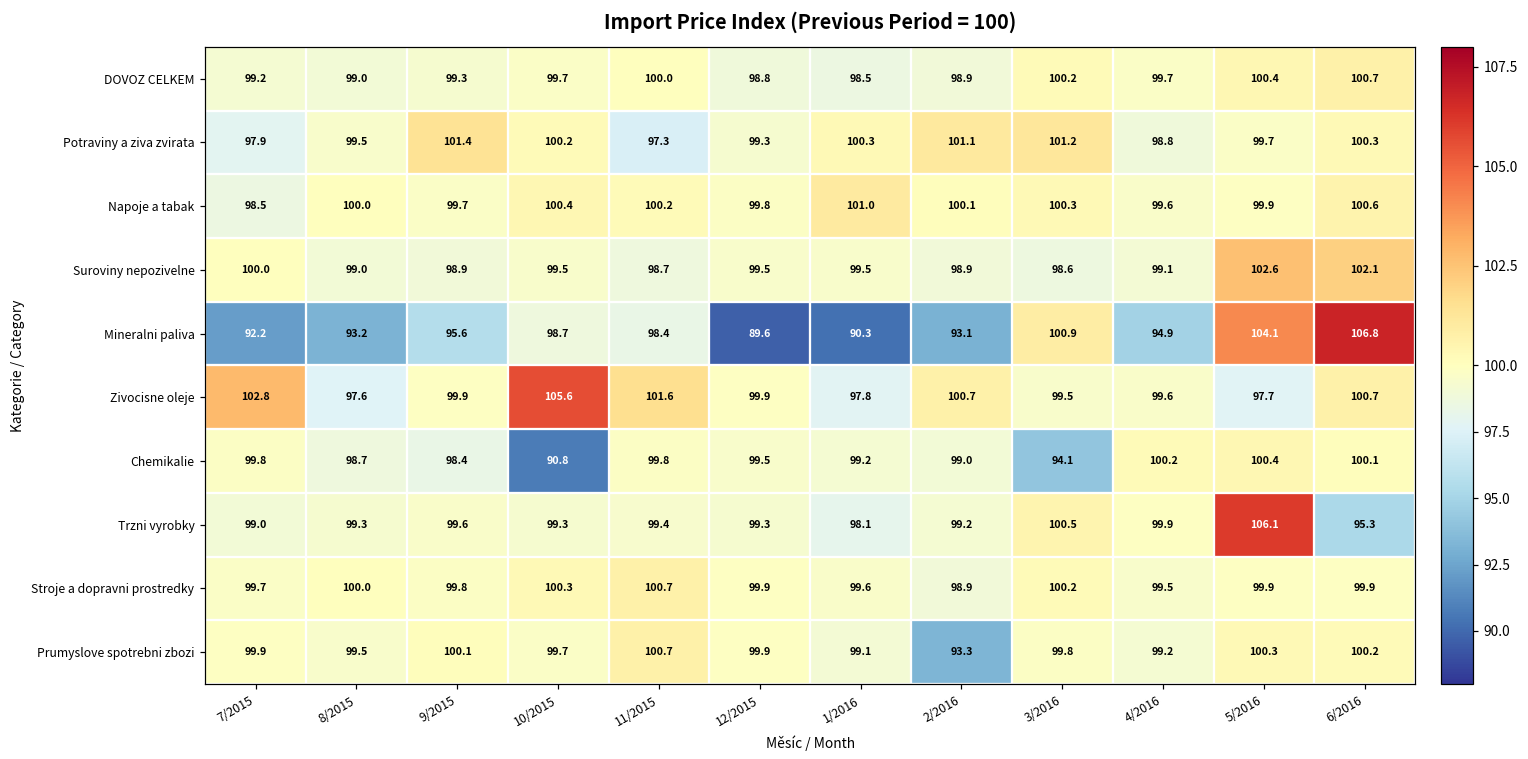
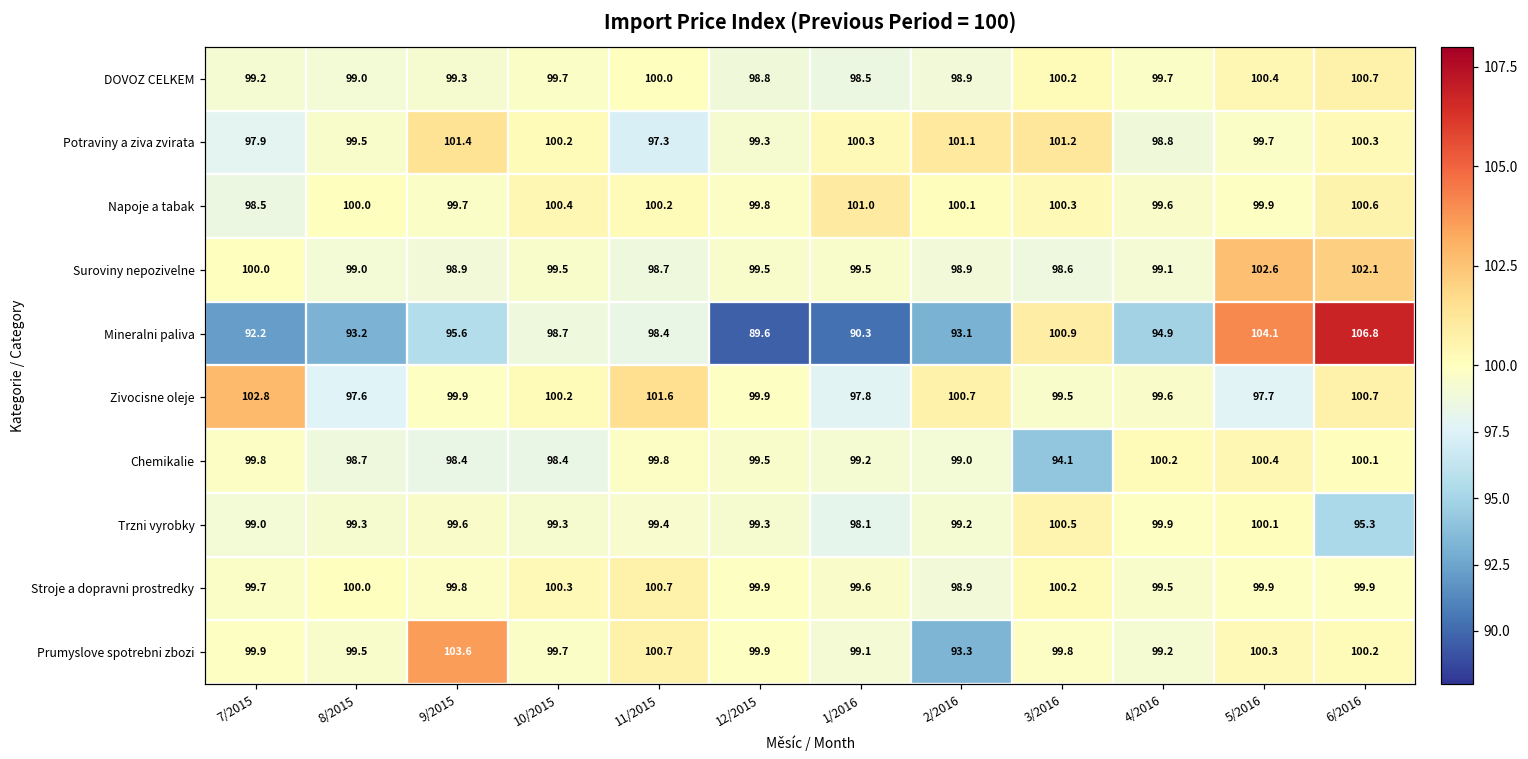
Zivocisne oleje, 10/2015: 105.6 -> 100.2
Chemikalie, 10/2015: 90.8 -> 98.4
Trzni vyrobky, 5/2016: 106.1 -> 100.1
Prumyslove spotrebni zbozi, 9/2015: 100.1 -> 103.6
